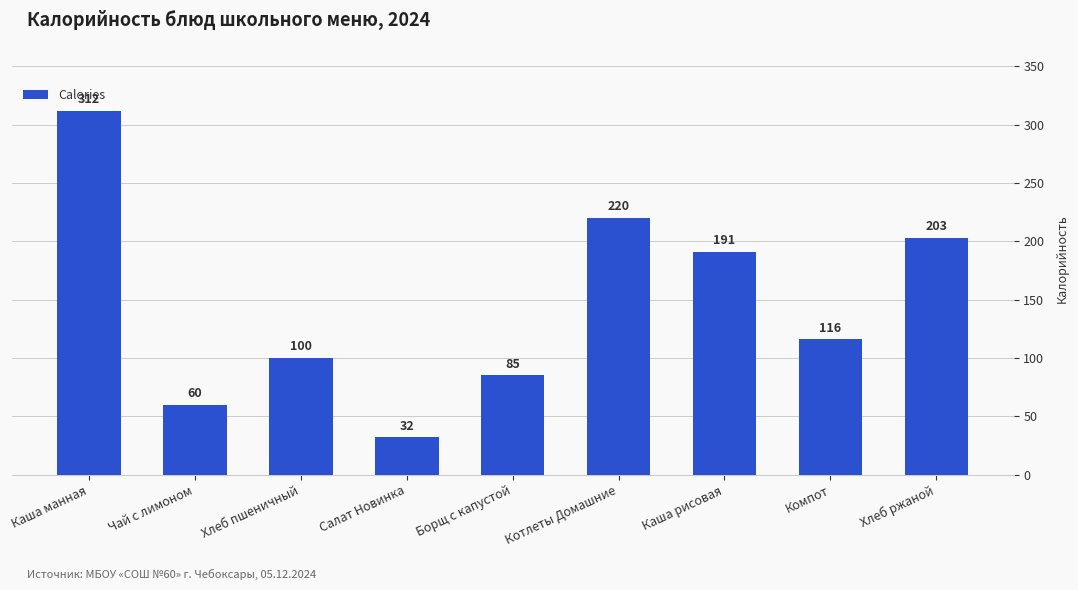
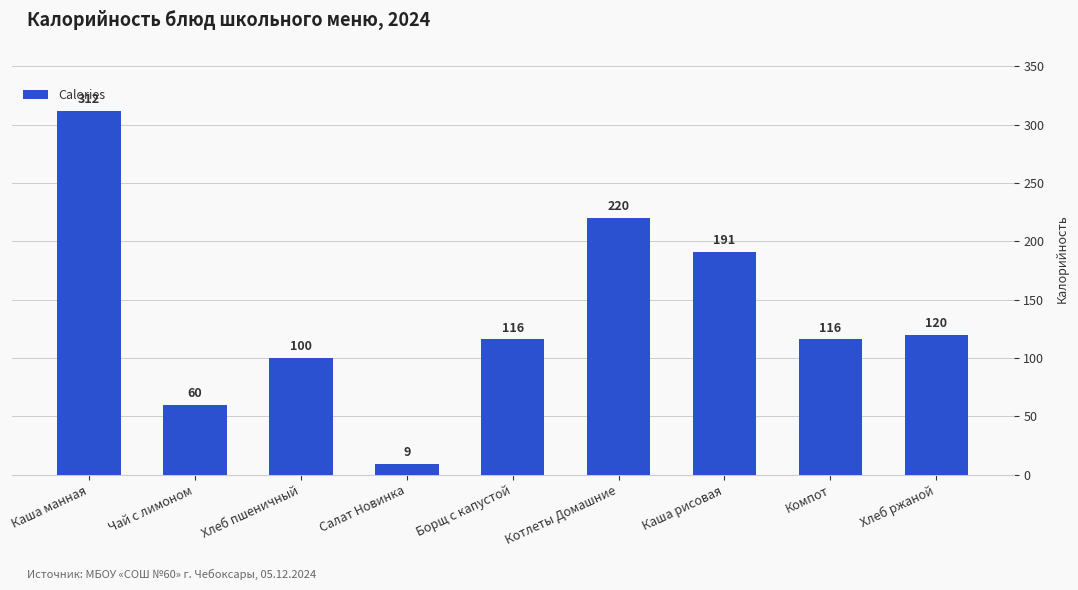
Салат Новинка: 32 -> 9
Борщ с капустой: 85 -> 116
Хлеб ржаной: 203 -> 120
